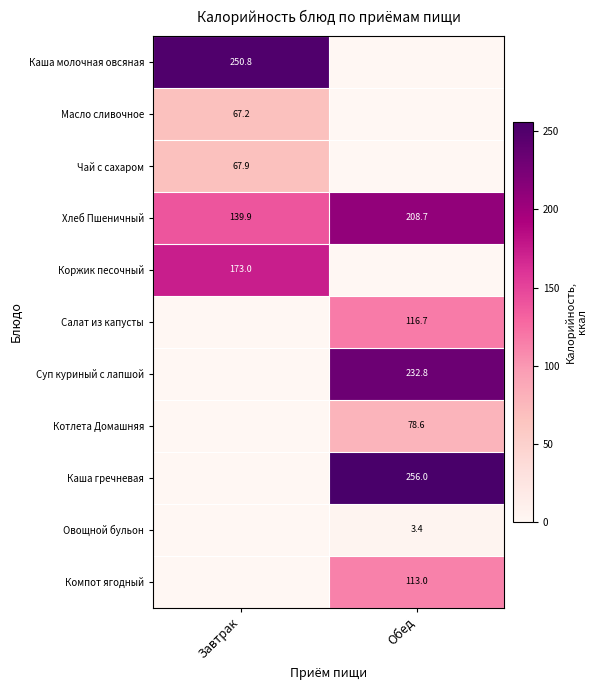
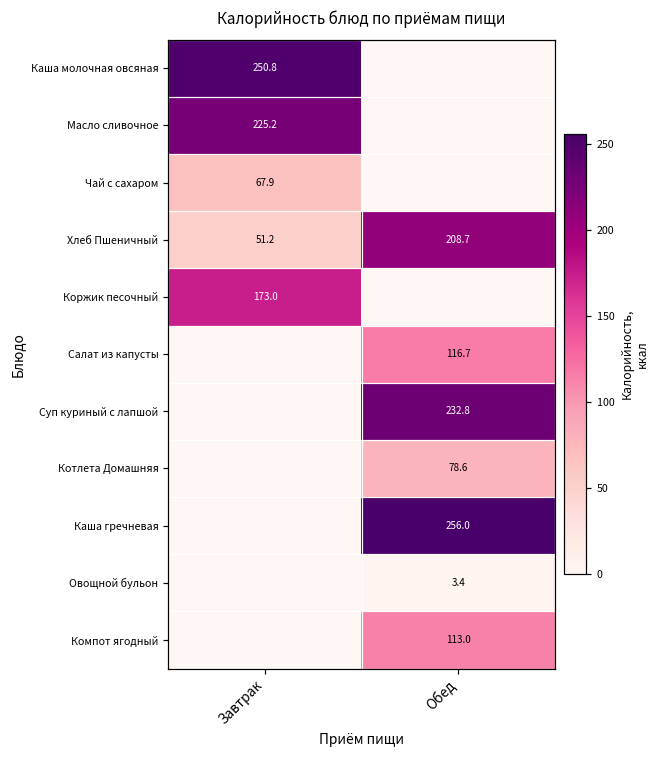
Масло сливочное, Завтрак: 67.2 -> 225.2
Хлеб Пшеничный, Завтрак: 139.9 -> 51.2
